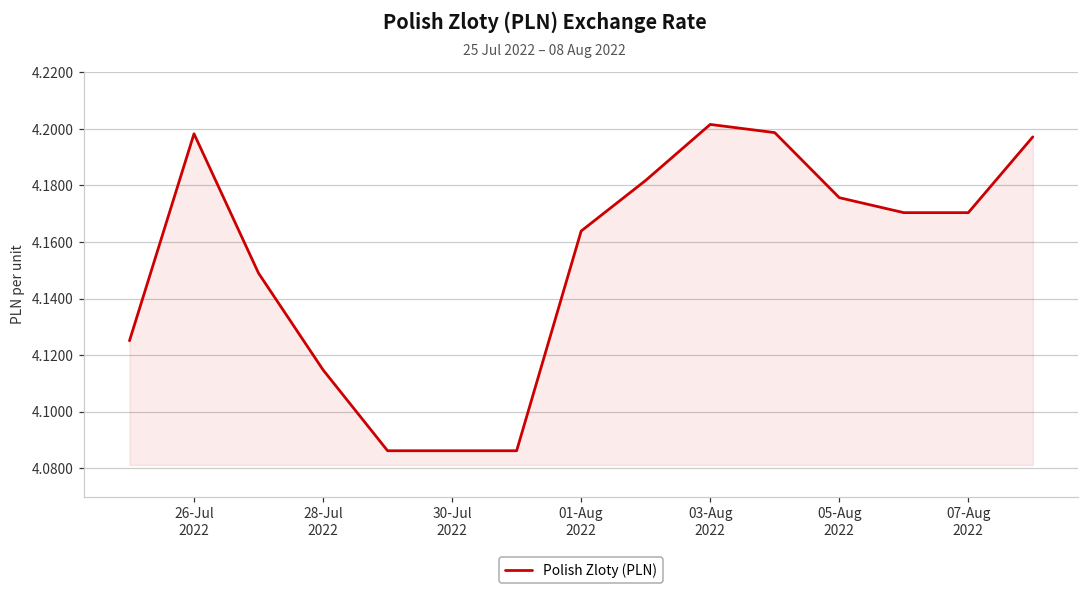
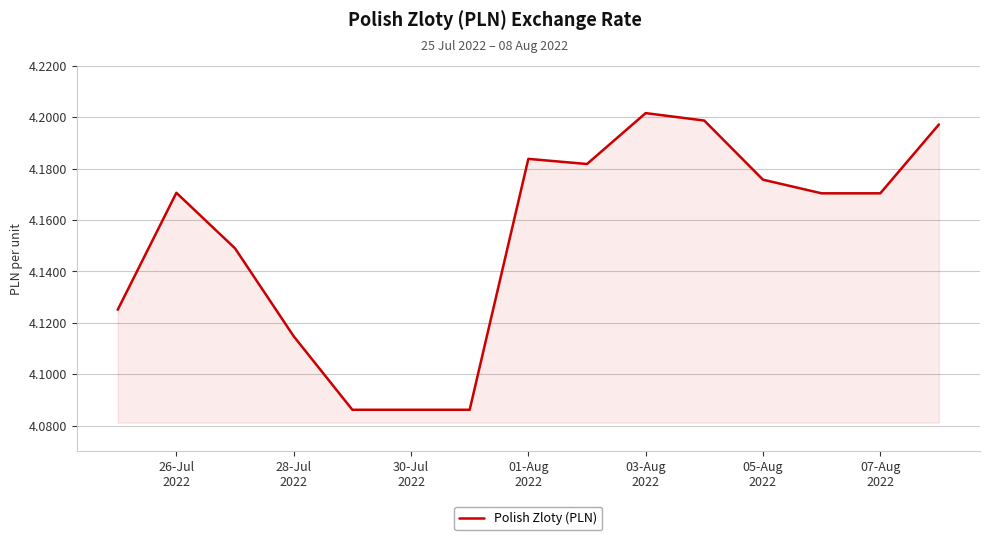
26-Jul 2022: 4.198 -> 4.171
01-Aug 2022: 4.164 -> 4.184
